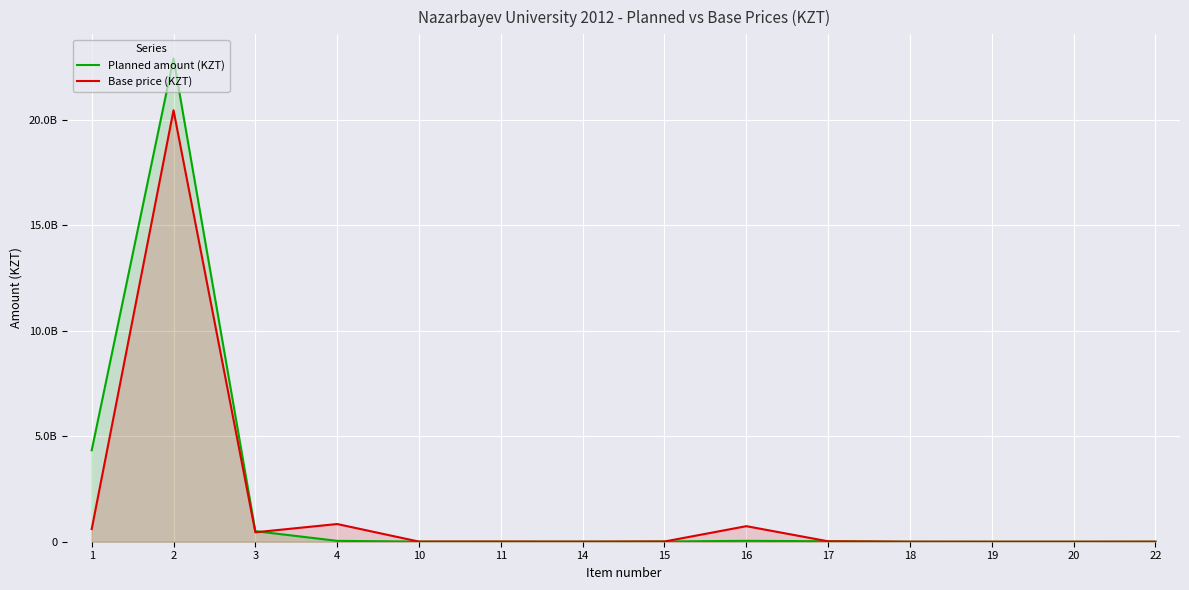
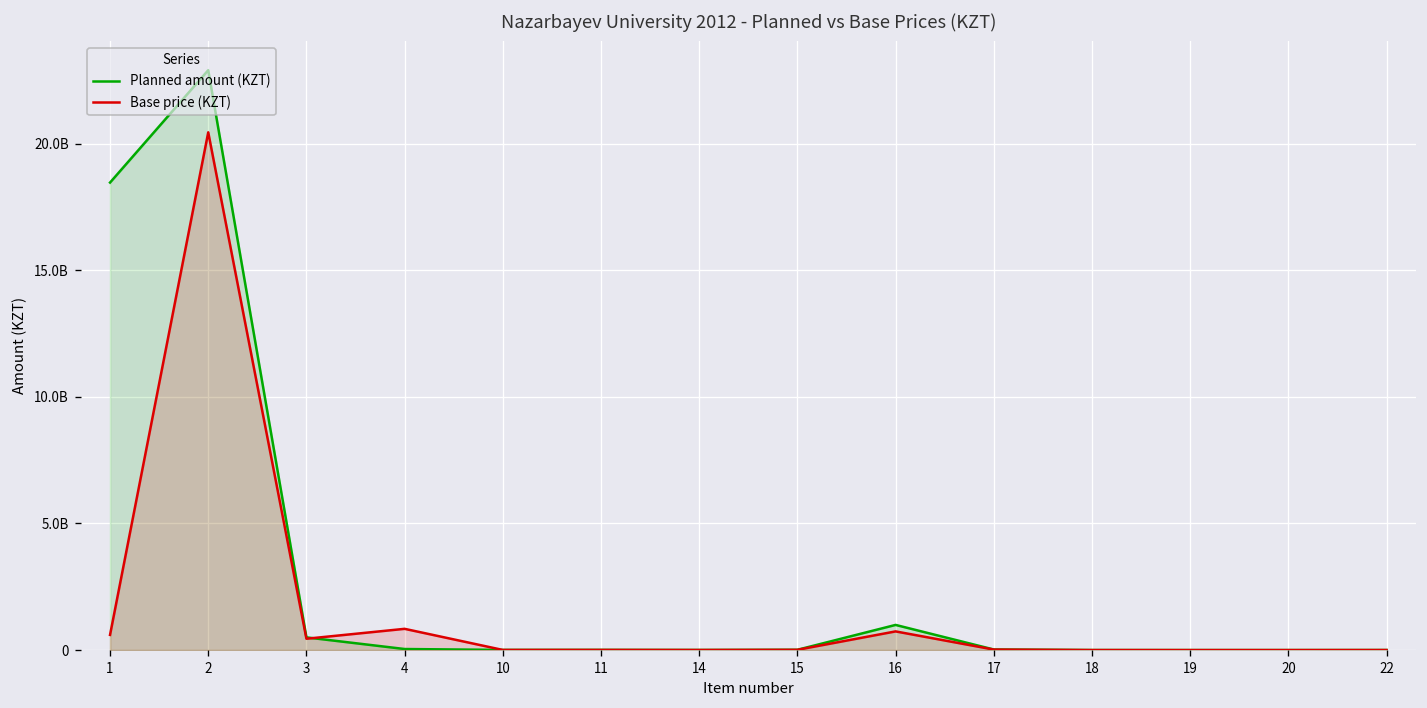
Planned amount (KZT), 1: 4300000000 -> 18500000000
Planned amount (KZT), 16: 0 -> 1000000000
